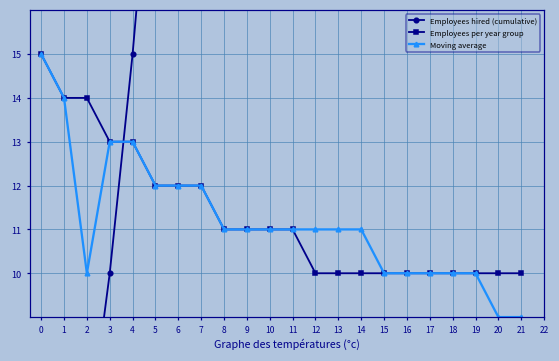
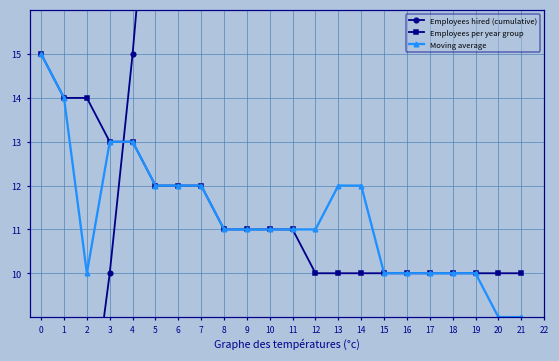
Moving average, 13: 11 -> 12
Moving average, 14: 11 -> 12
